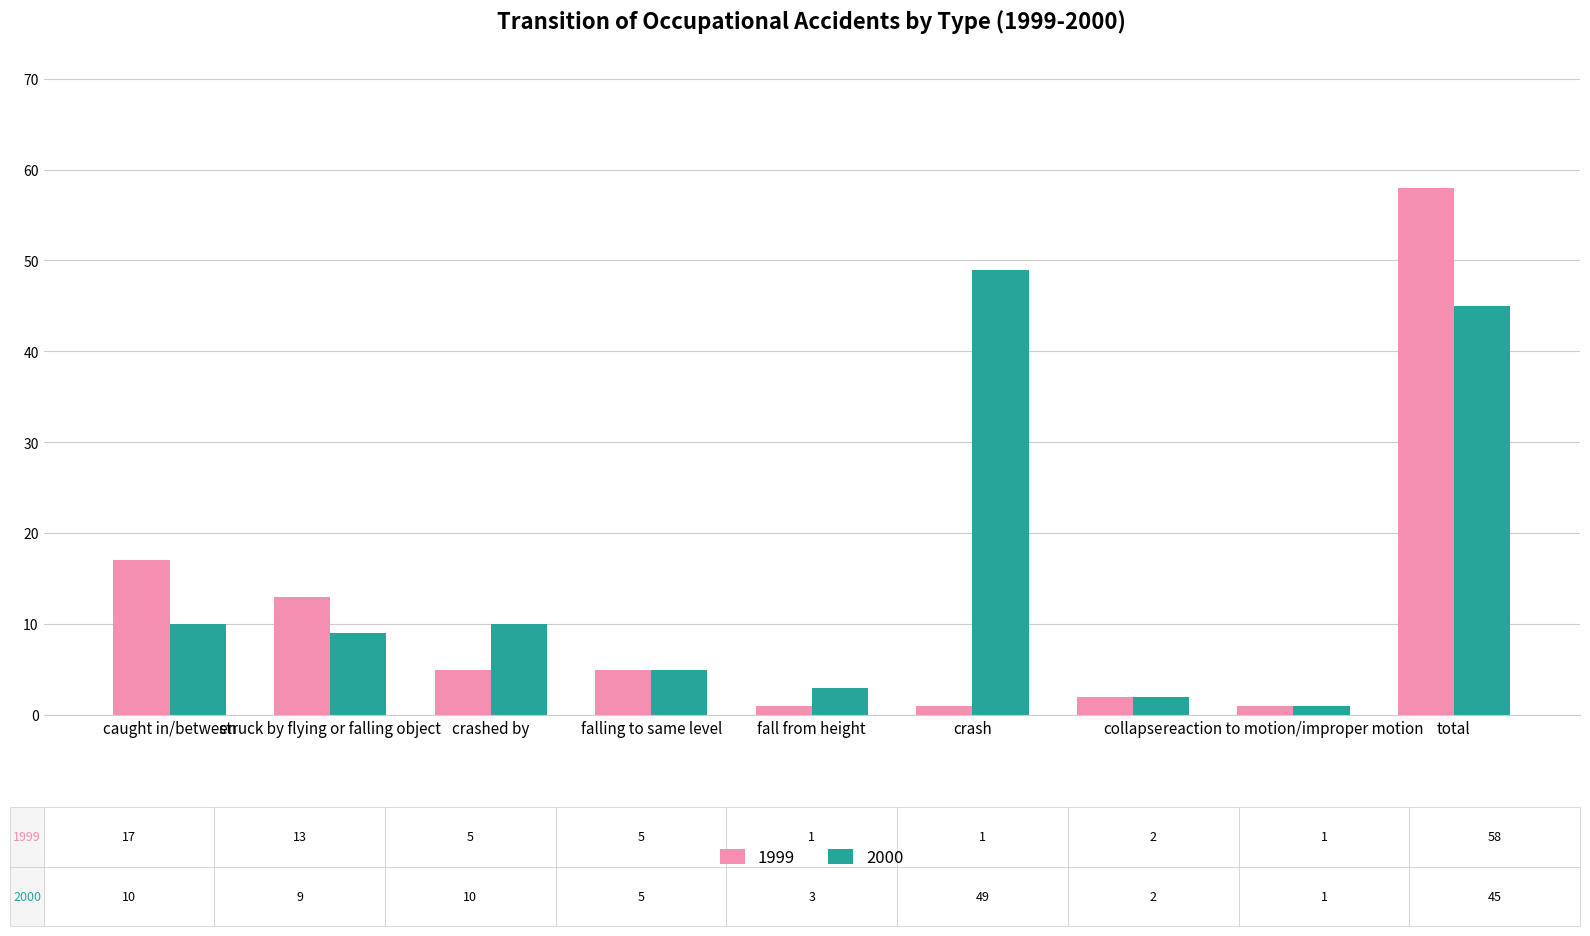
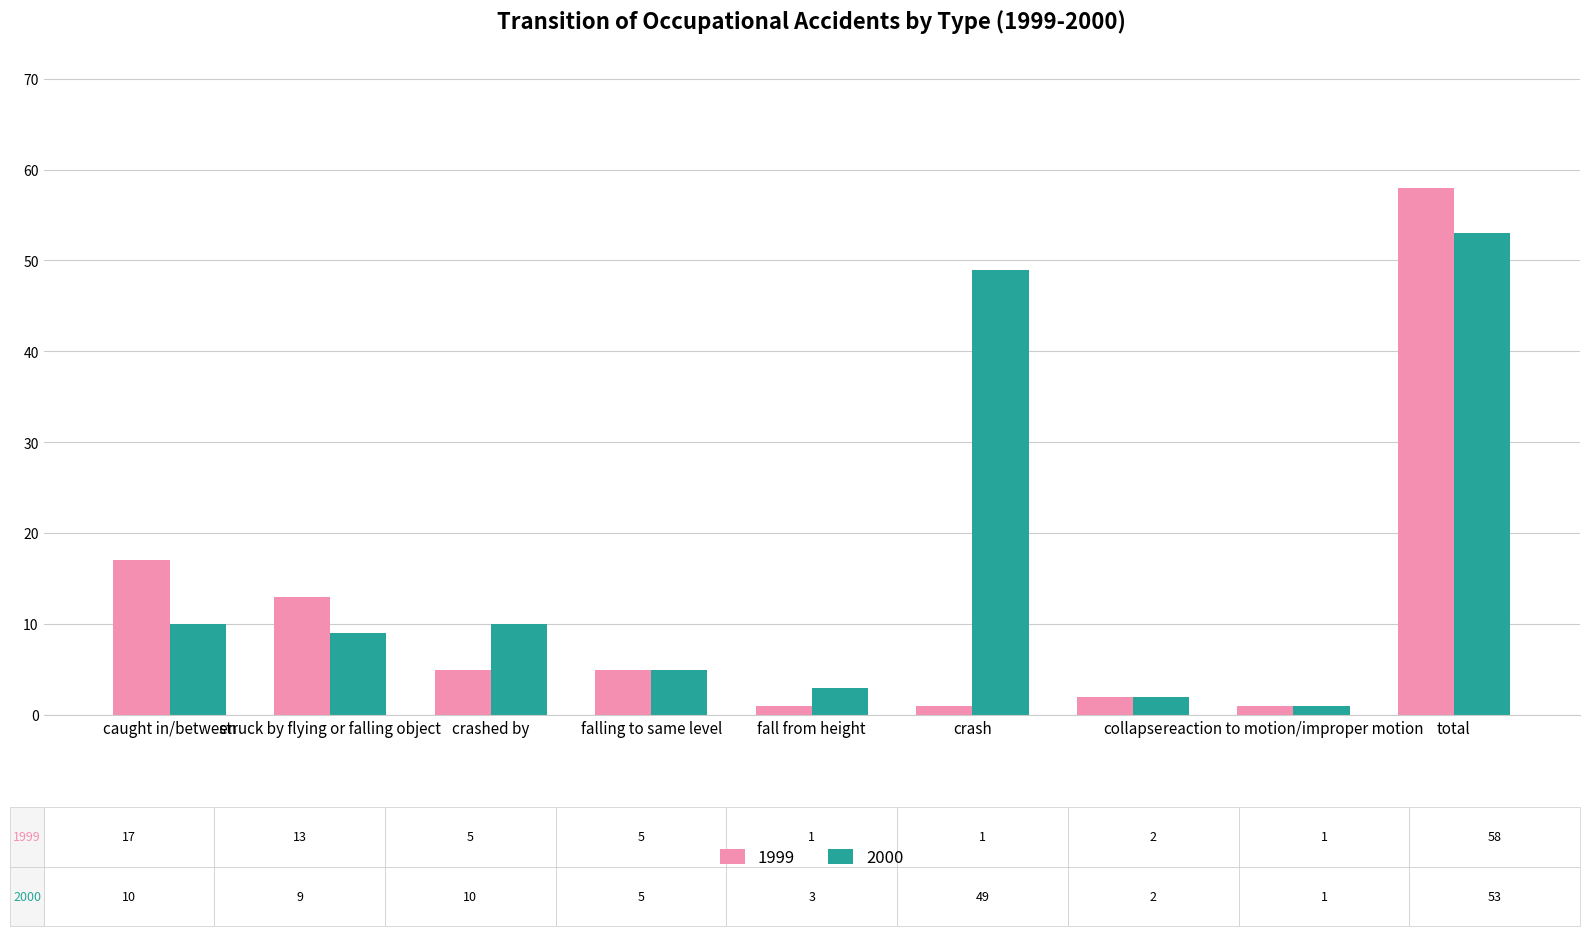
2000, total: 45 -> 53
